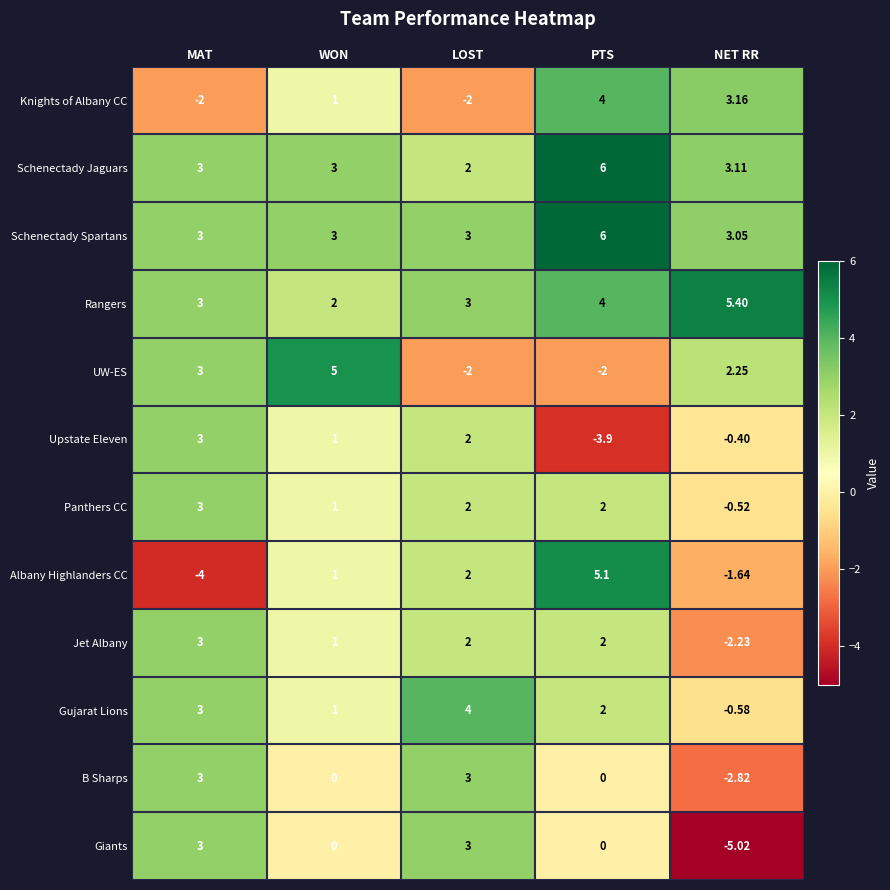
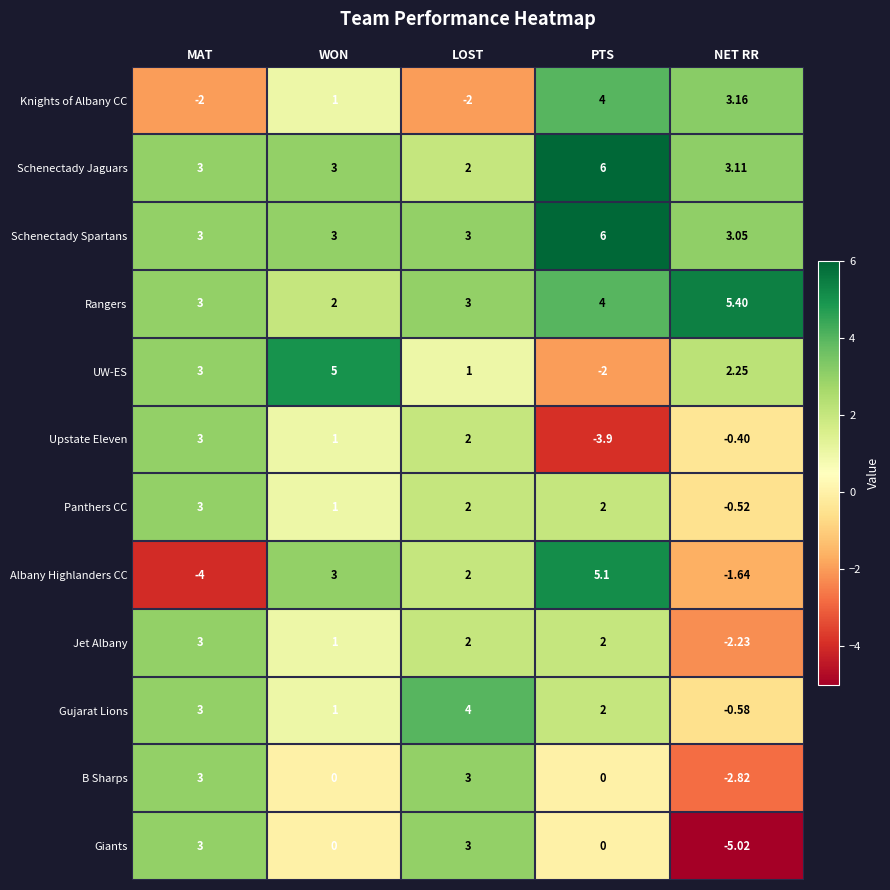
UW-ES, LOST: -2 -> 1
Albany Highlanders CC, WON: 1 -> 3
